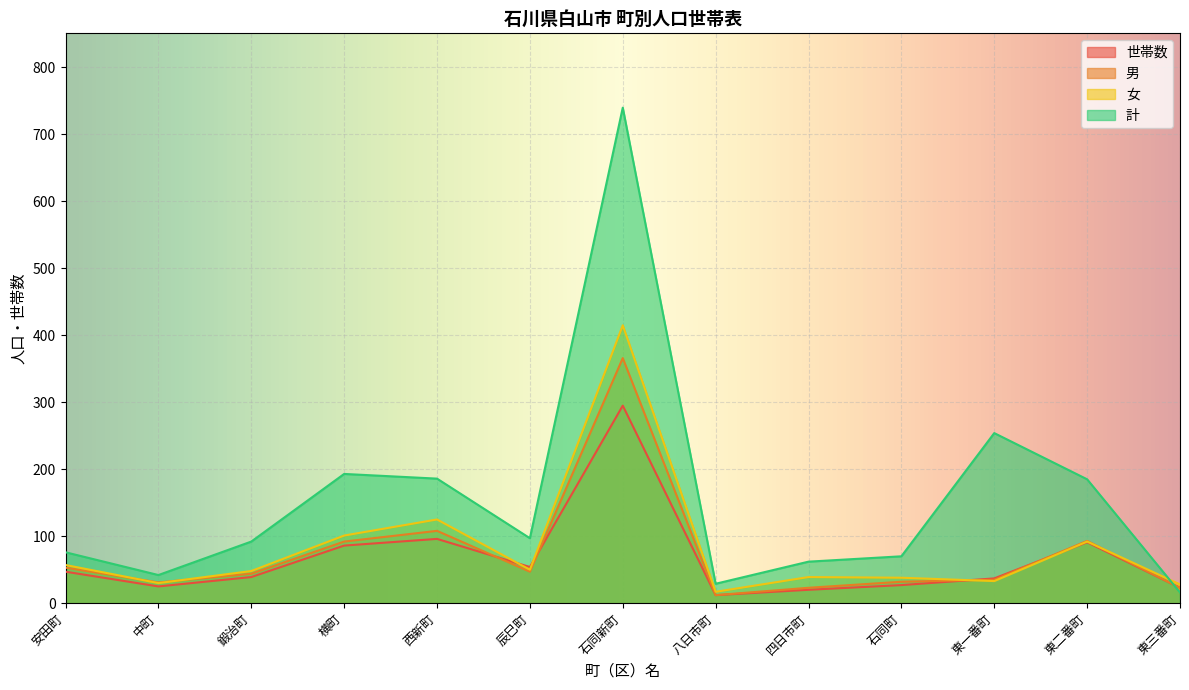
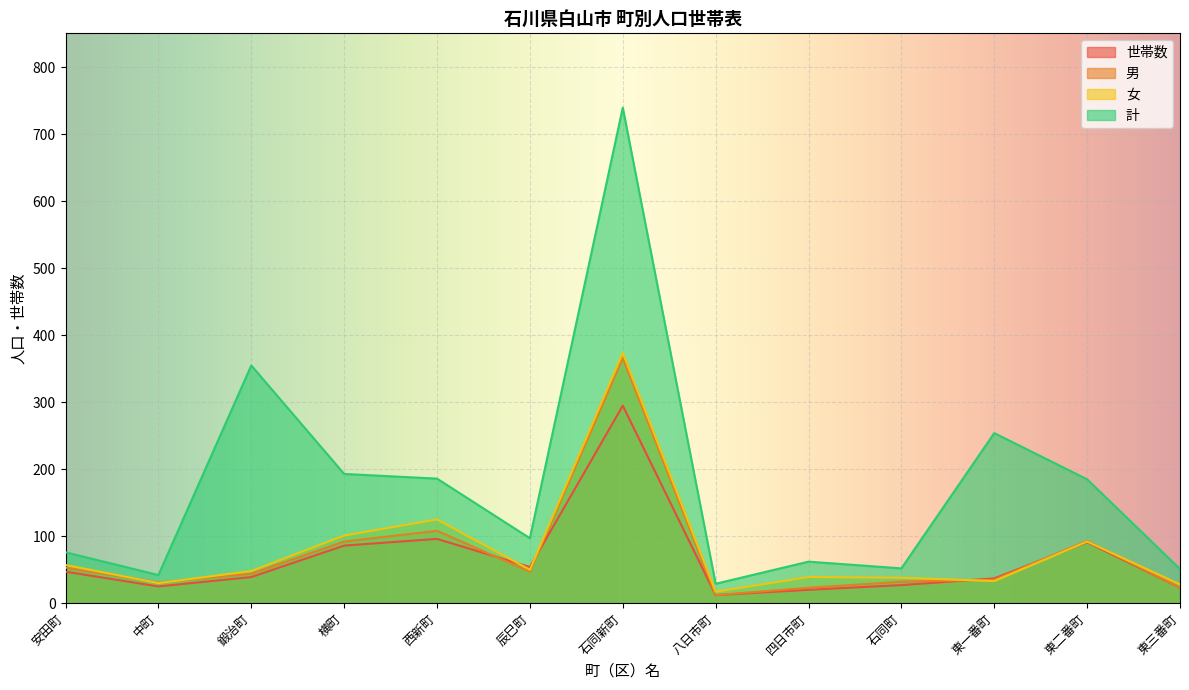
計, 鍛治町: 90 -> 360
女, 石同新町: 420 -> 370
計, 石同町: 70 -> 50
計, 東三番町: 20 -> 50
